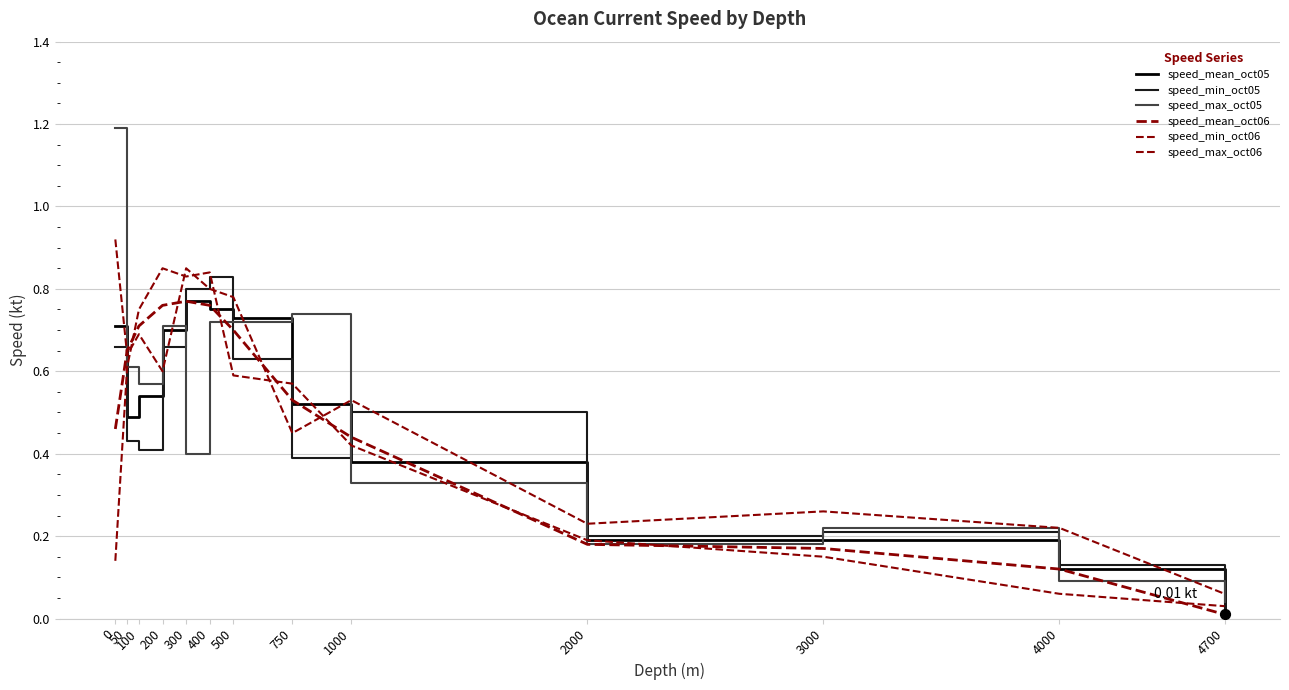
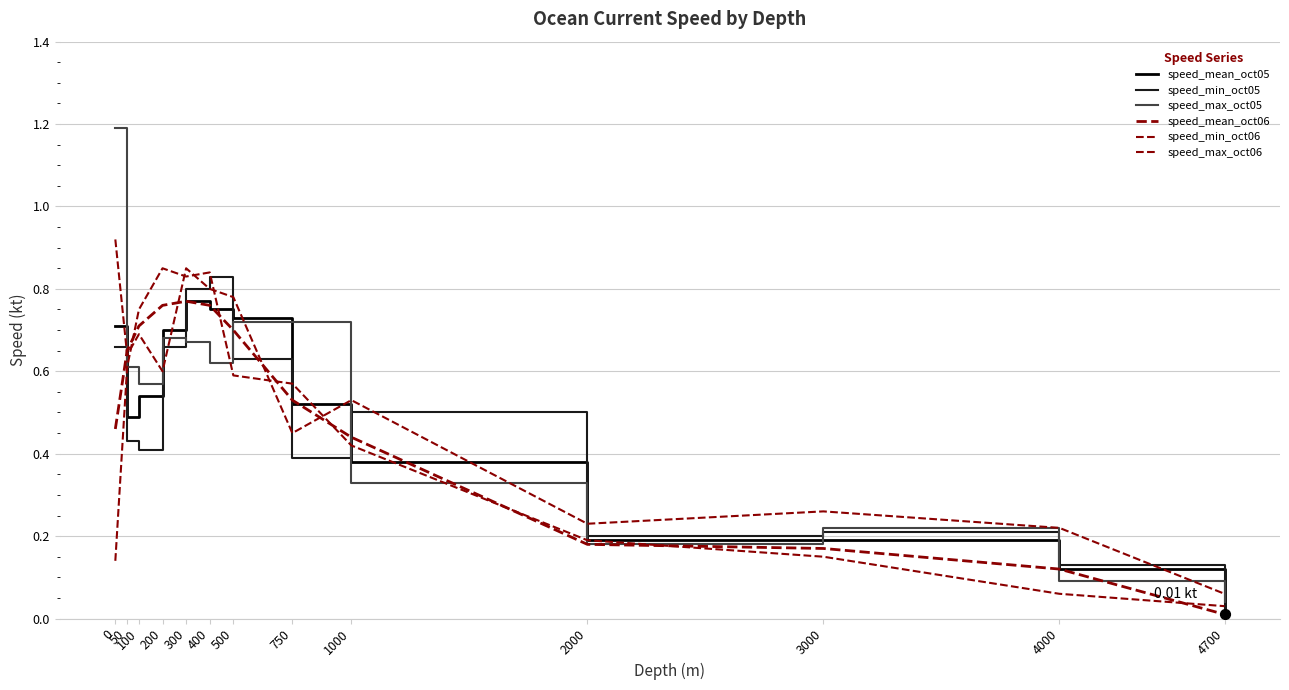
speed_max_oct05, 200: 0.71 -> 0.68
speed_max_oct05, 300: 0.40 -> 0.67
speed_max_oct05, 400: 0.72 -> 0.62
speed_max_oct05, 750: 0.74 -> 0.72
